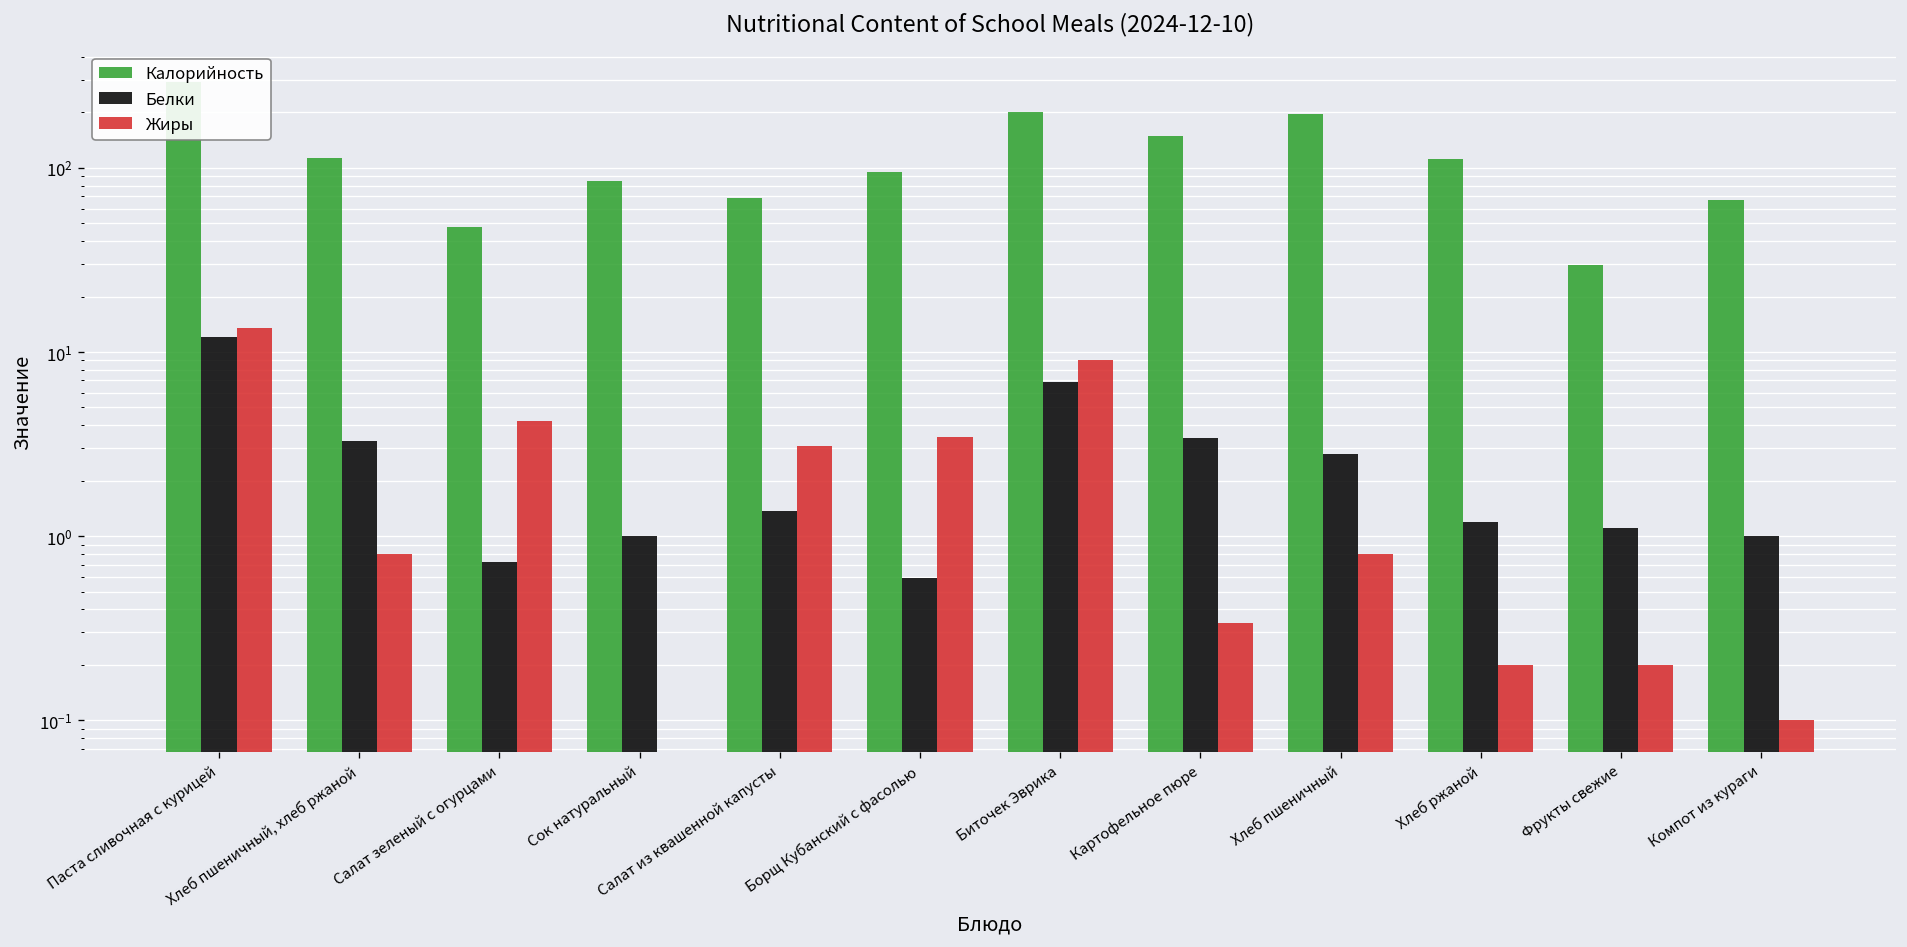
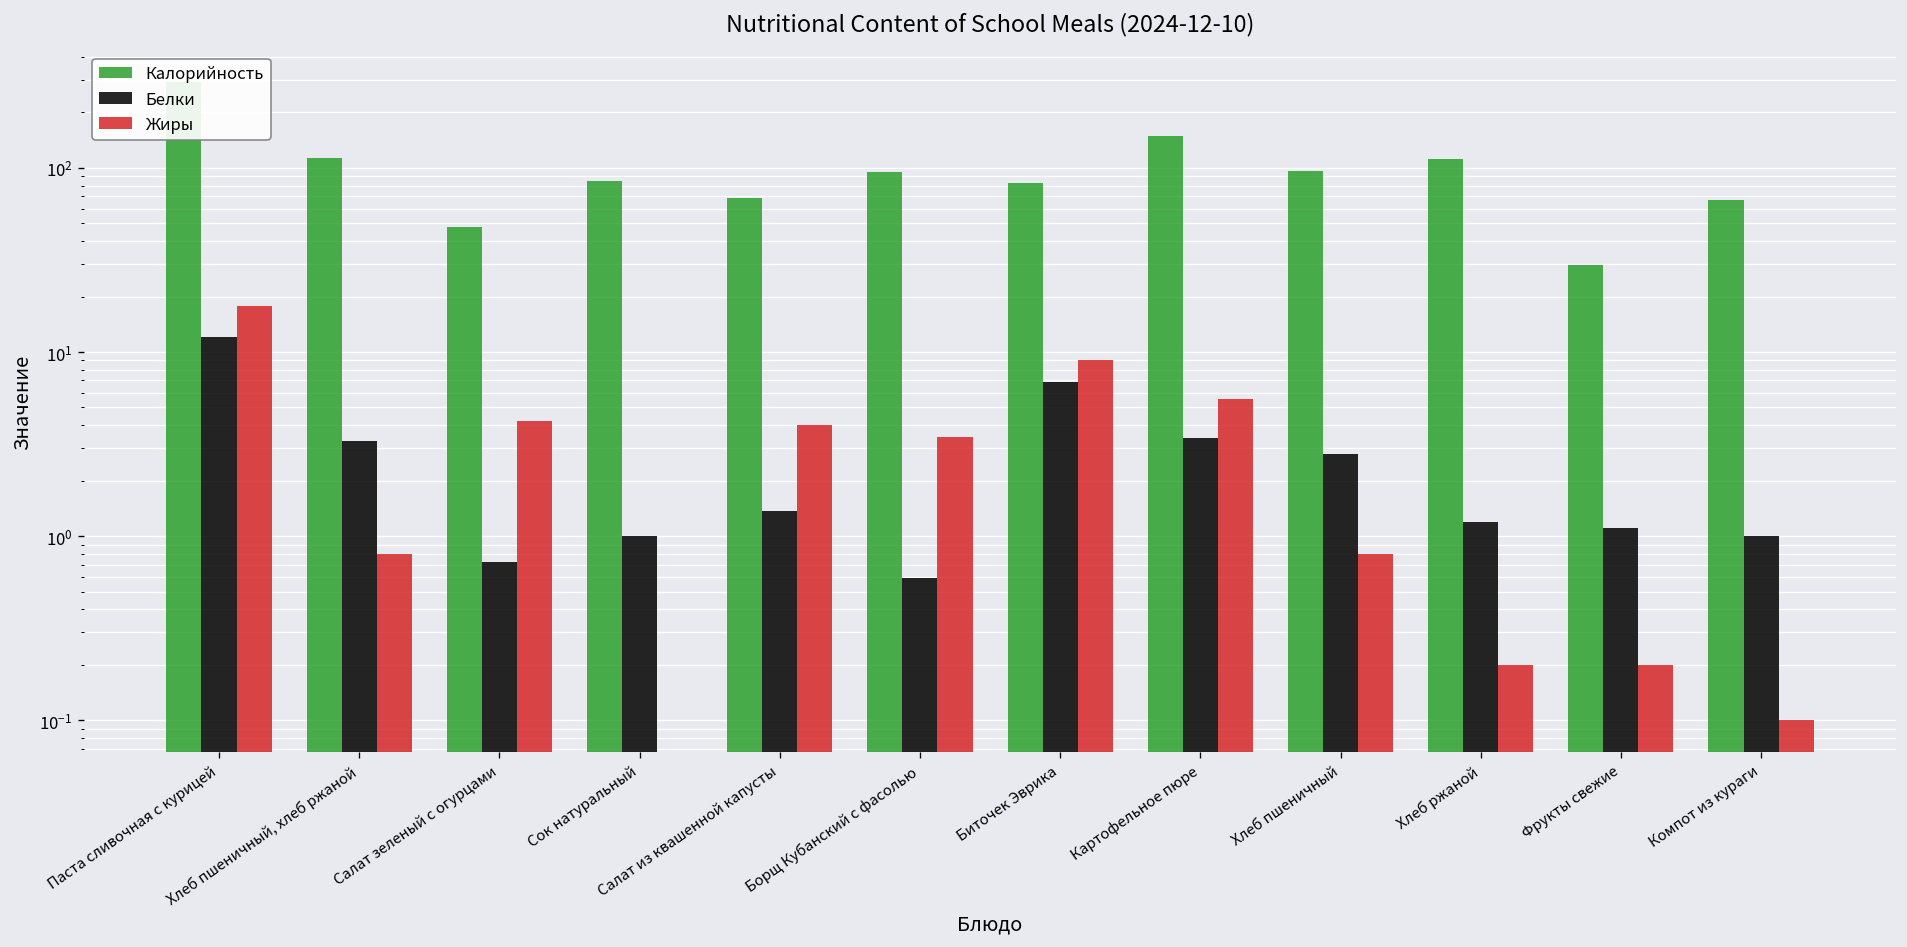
Жиры, Паста сливочная с курицей: 14 -> 18
Жиры, Салат из квашенной капусты: 3.1 -> 4.0
Калорийность, Биточек Эврика: 200 -> 80
Жиры, Картофельное пюре: 0.34 -> 5.5
Калорийность, Хлеб пшеничный: 200 -> 100
